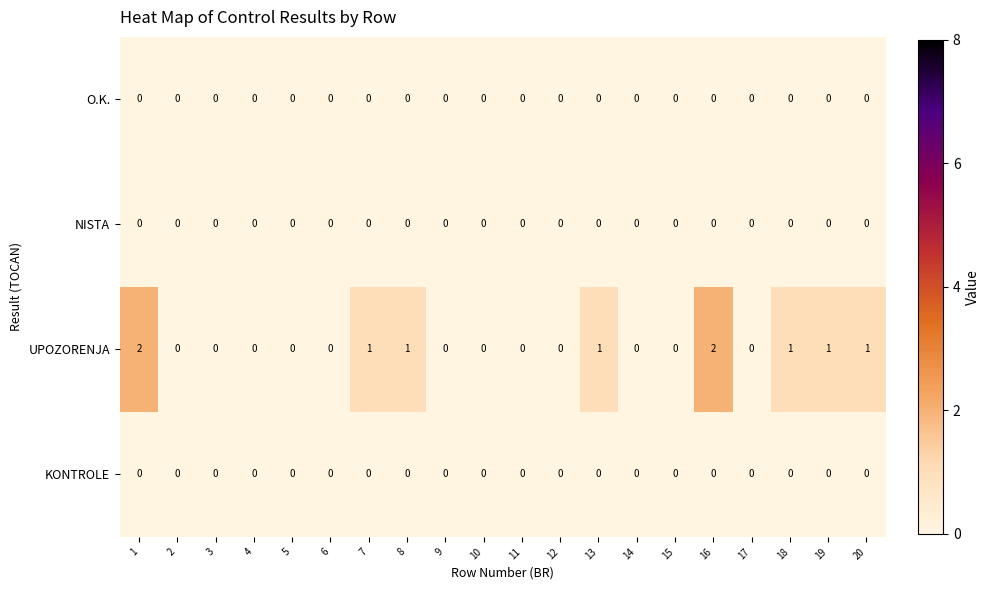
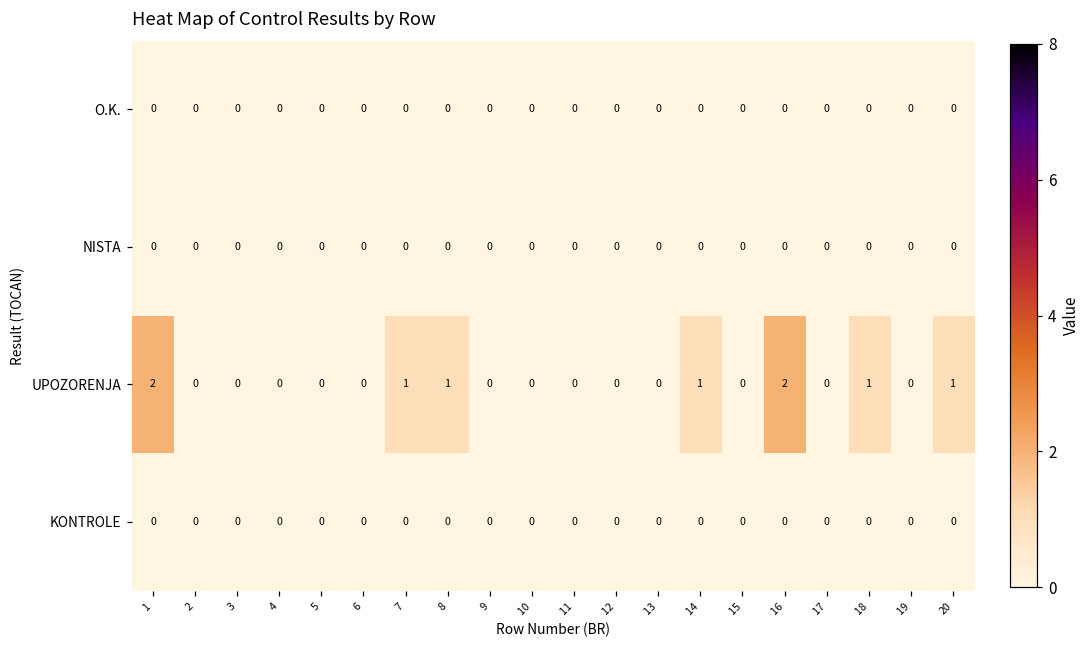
UPOZORENJA, 13: 1 -> 0
UPOZORENJA, 14: 0 -> 1
UPOZORENJA, 19: 1 -> 0
